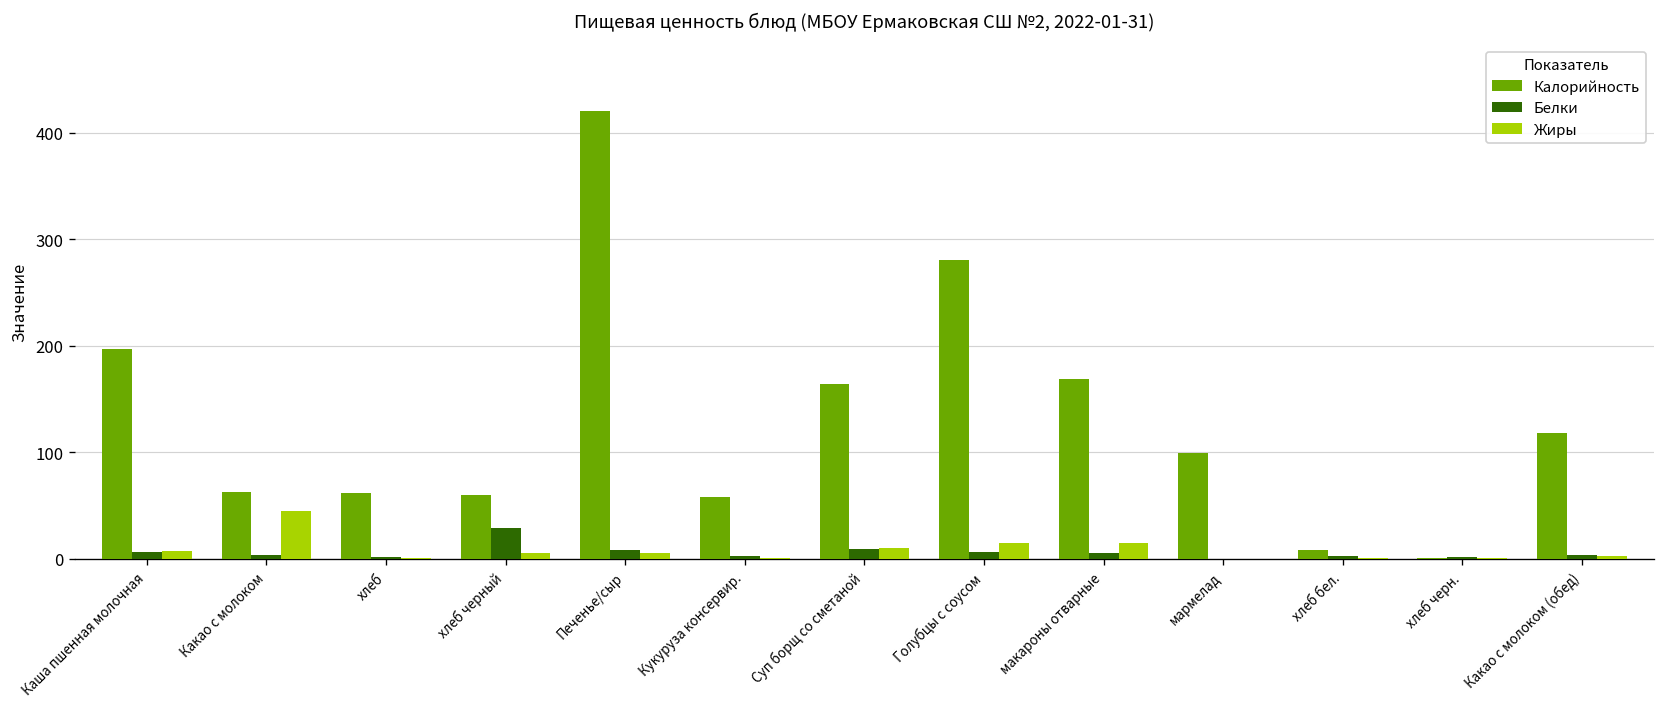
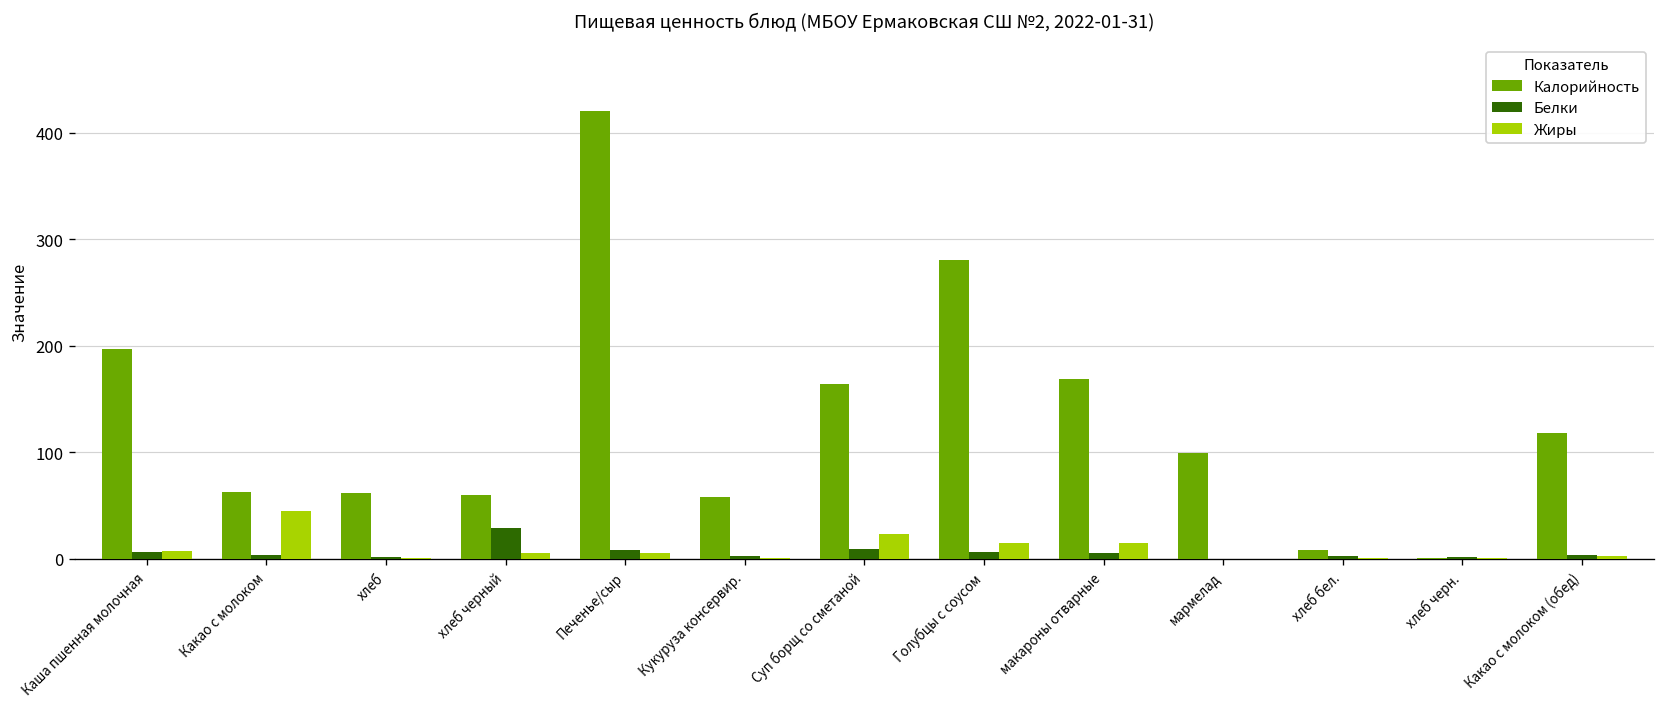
Жиры, Суп борщ со сметаной: 10 -> 20
